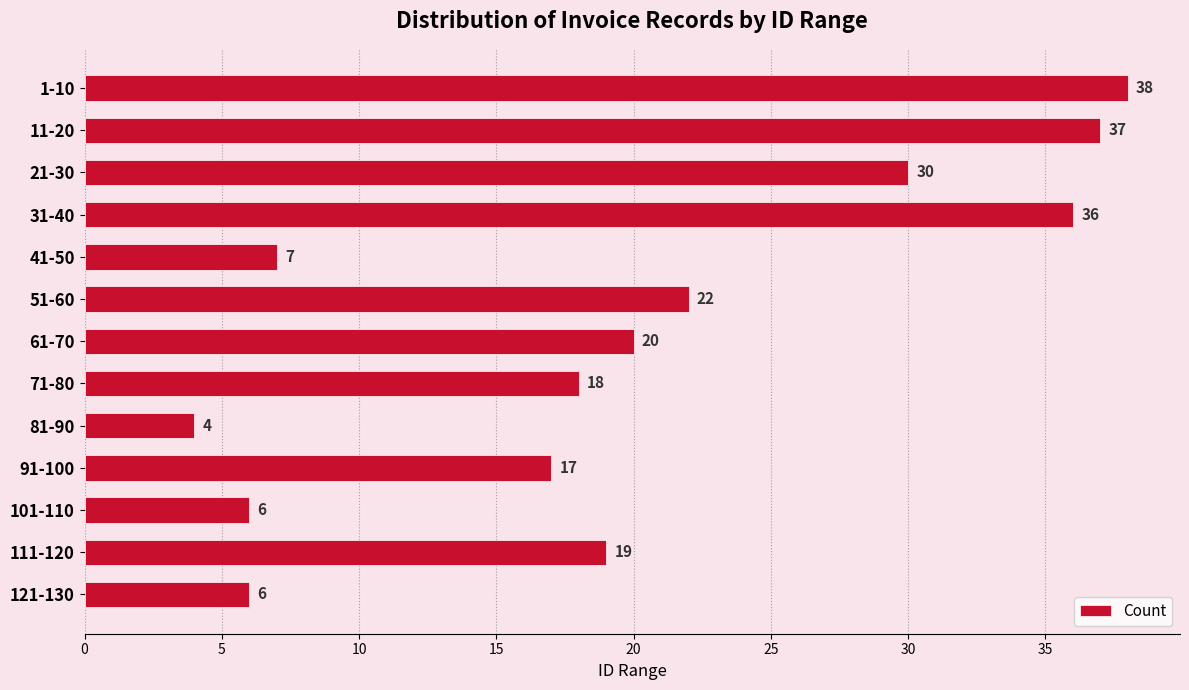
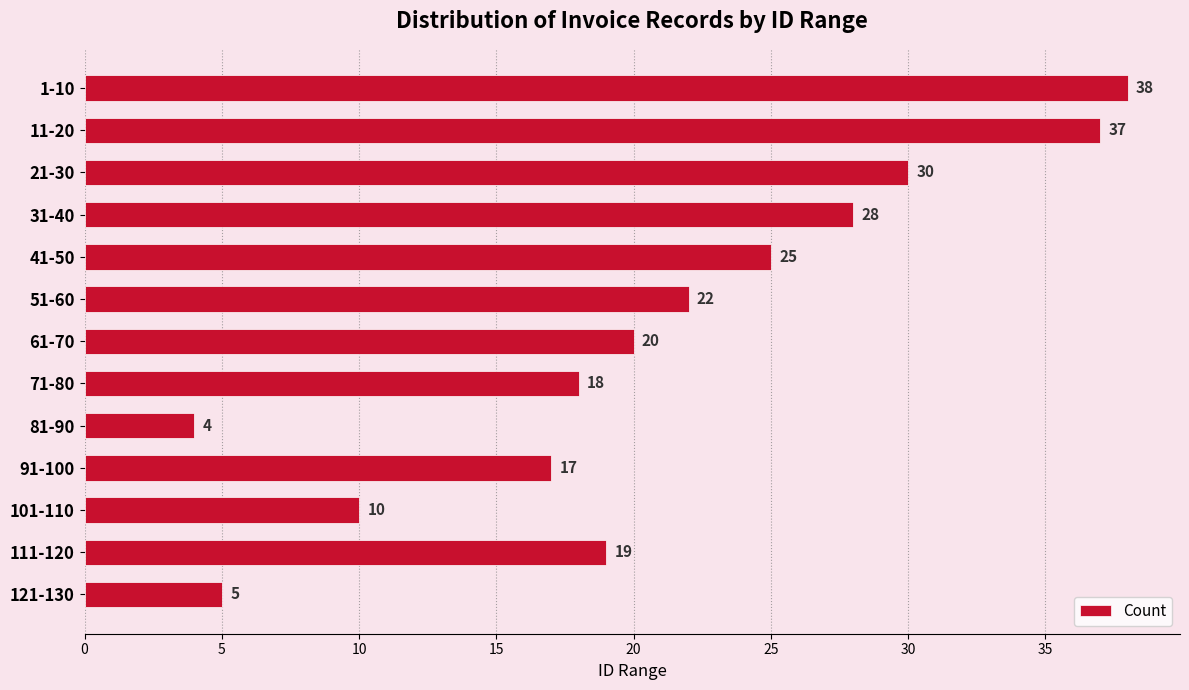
31-40: 36 -> 28
41-50: 7 -> 25
101-110: 6 -> 10
121-130: 6 -> 5
